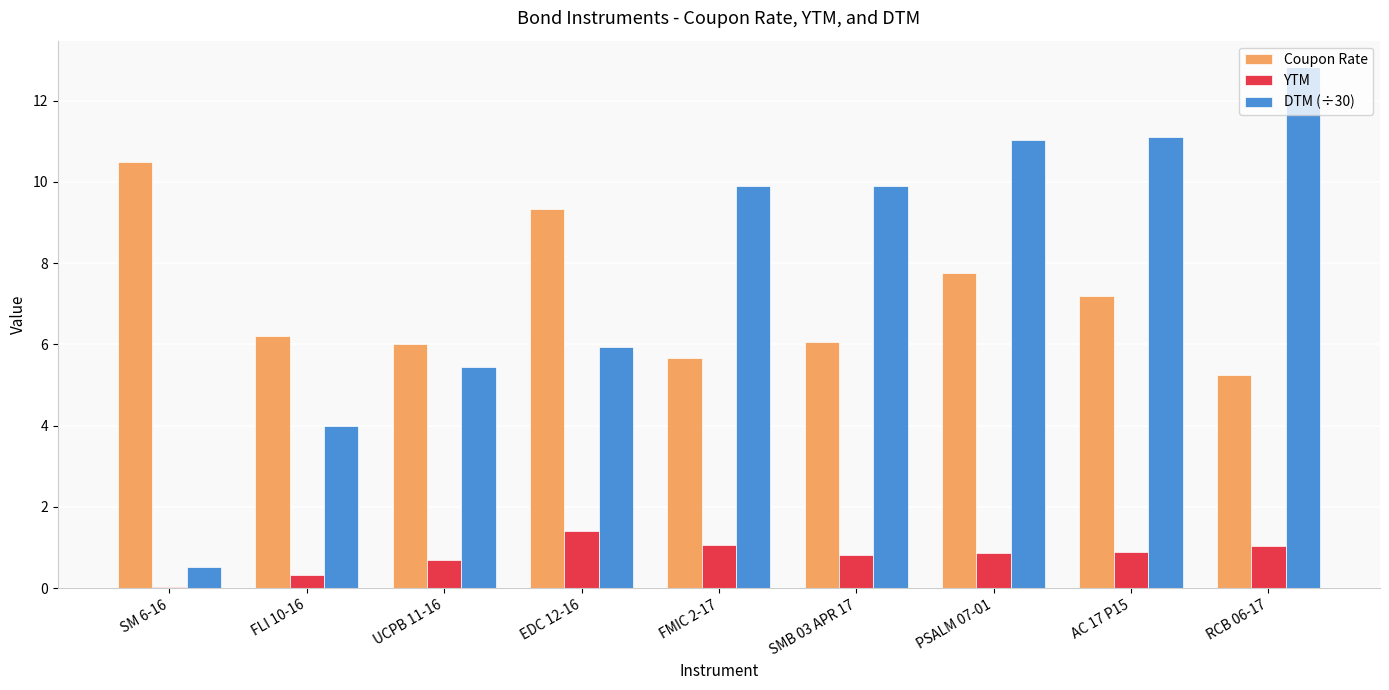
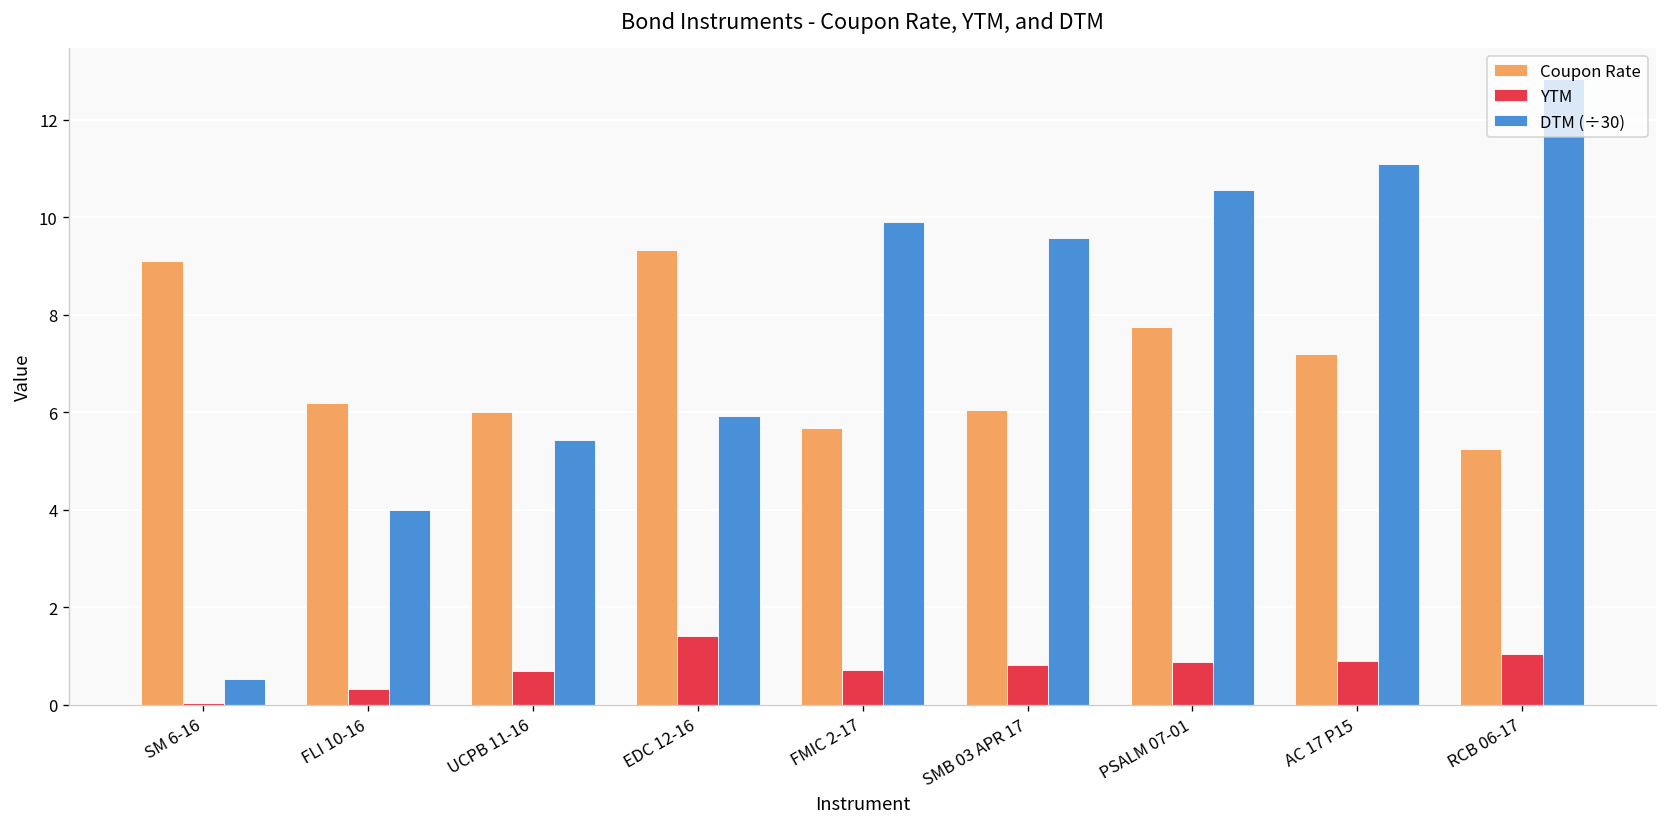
Coupon Rate, SM 6-16: 10.5 -> 9.1
YTM, FMIC 2-17: 1.1 -> 0.7
DTM (÷30), SMB 03 APR 17: 9.9 -> 9.6
DTM (÷30), PSALM 07-01: 11.0 -> 10.6
